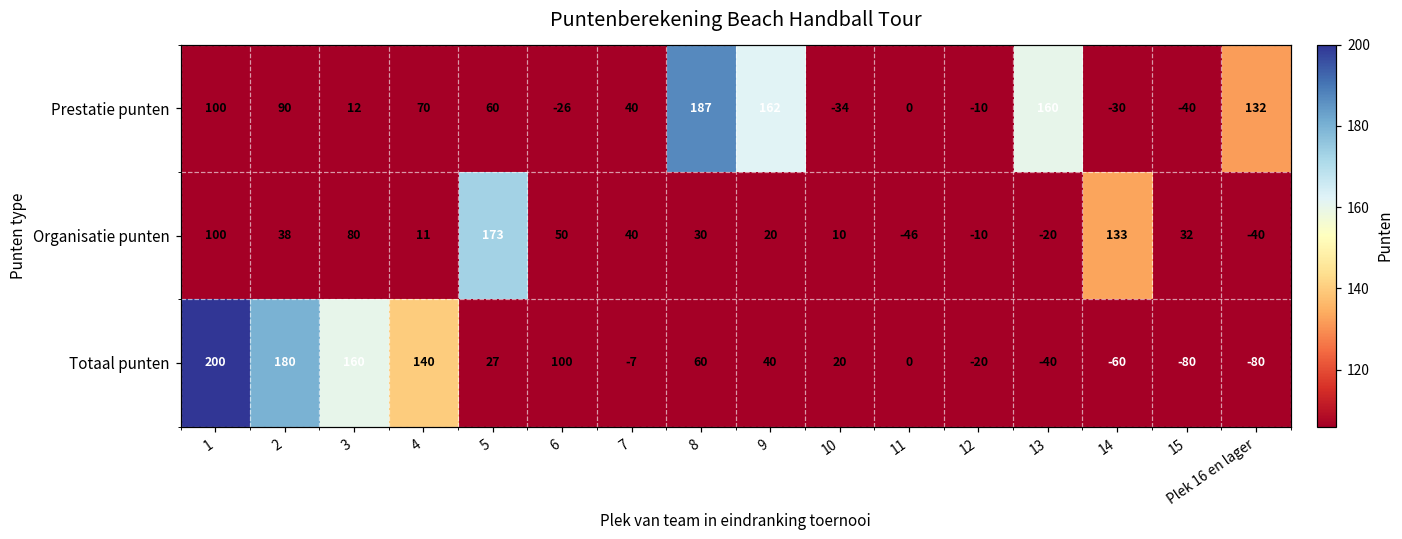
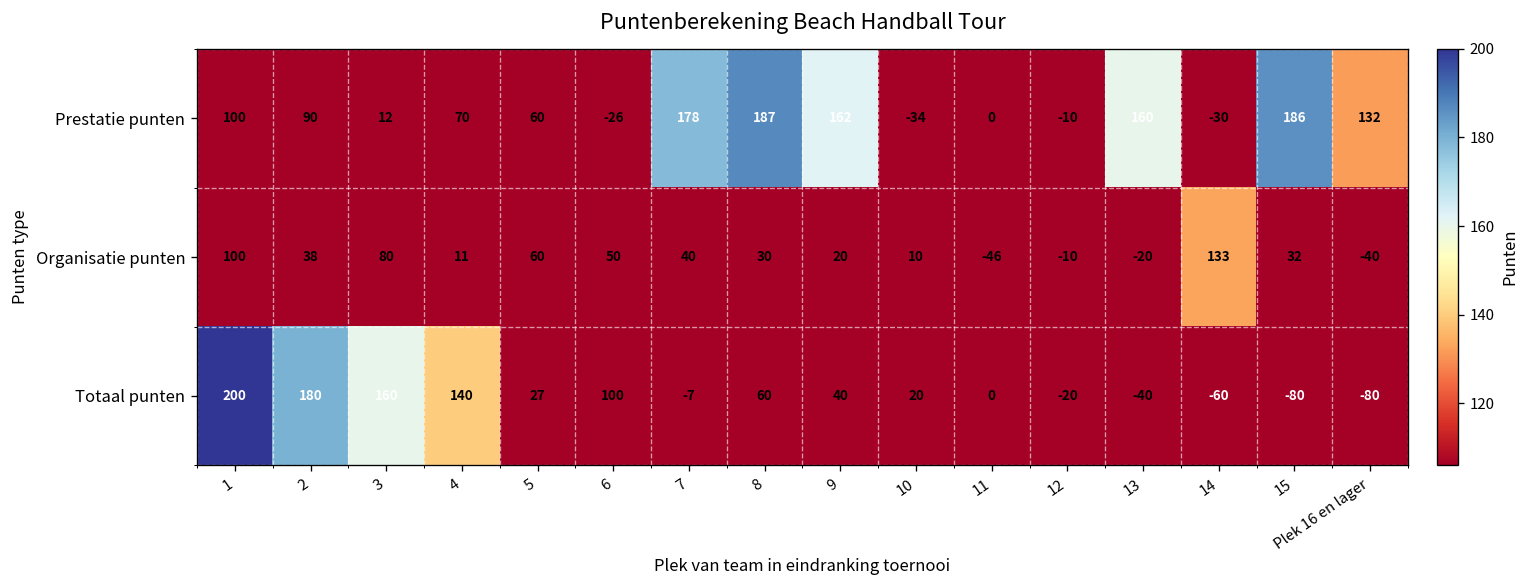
Prestatie punten, 7: 40 -> 178
Prestatie punten, 15: -40 -> 186
Organisatie punten, 5: 173 -> 60
